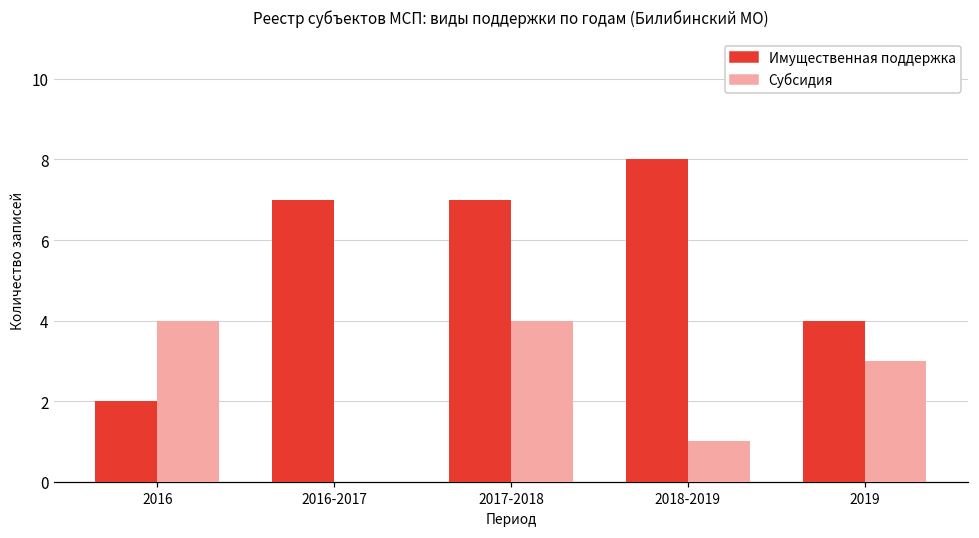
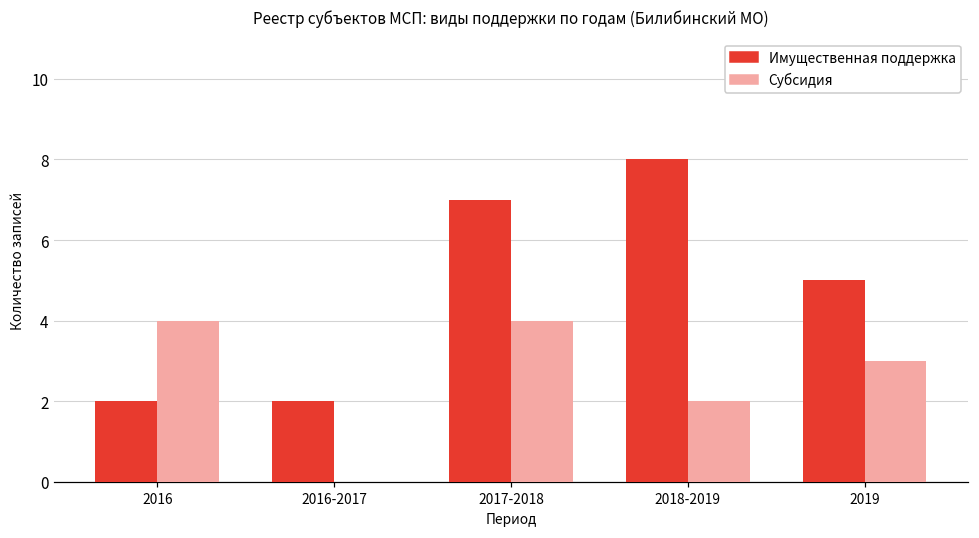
Имущественная поддержка, 2016-2017: 7 -> 2
Субсидия, 2018-2019: 1 -> 2
Имущественная поддержка, 2019: 4 -> 5
